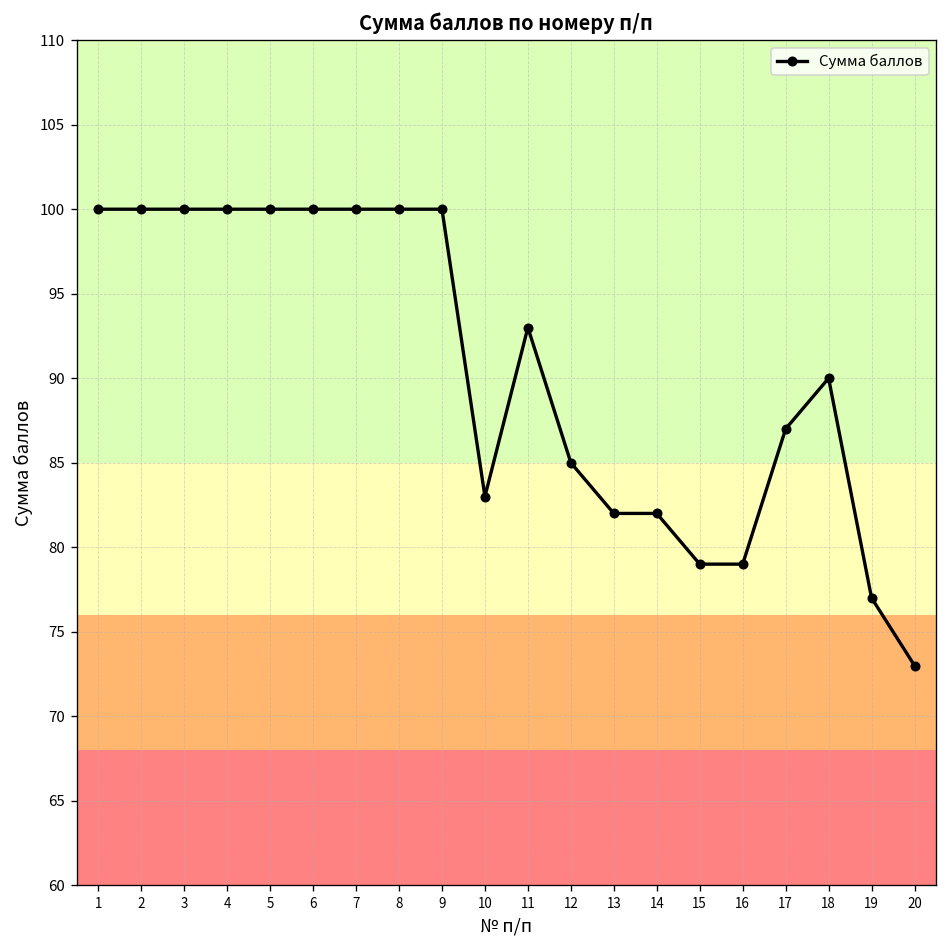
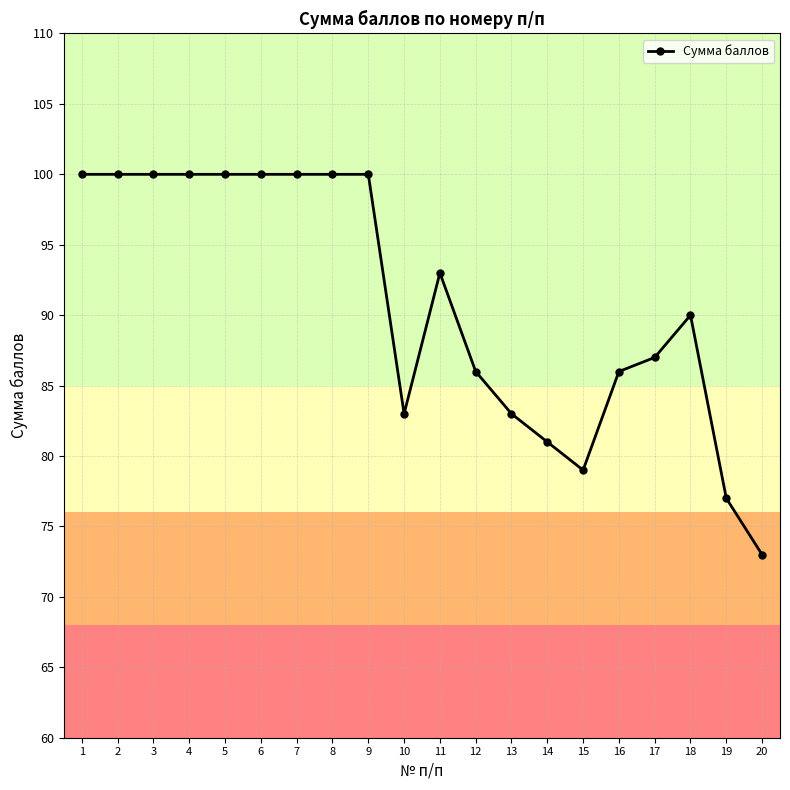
12: 85 -> 86
13: 82 -> 83
14: 82 -> 81
16: 79 -> 86
